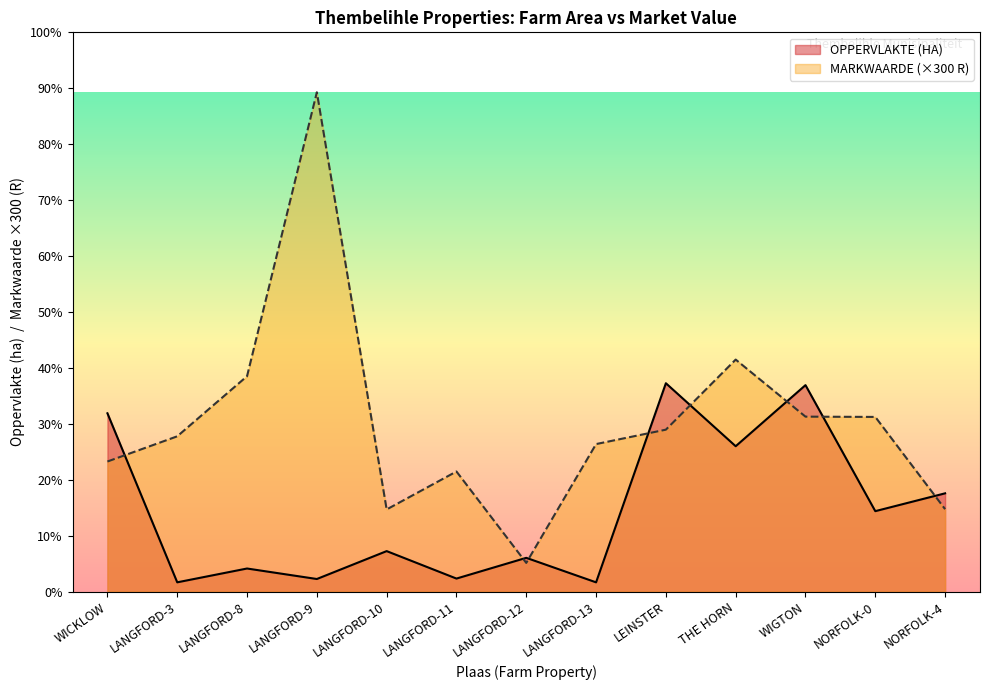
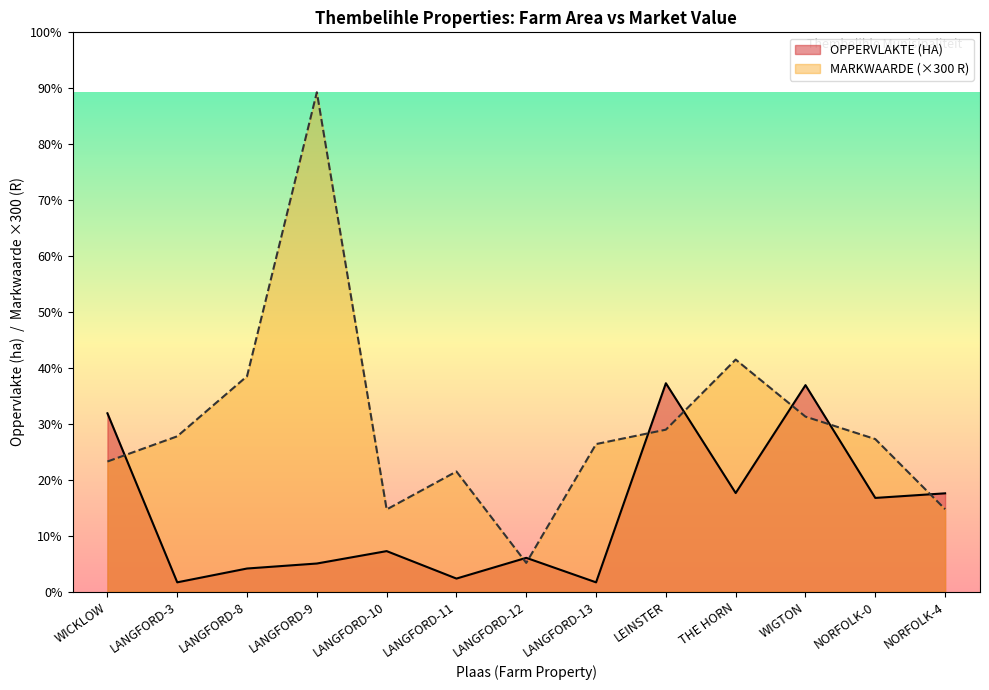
OPPERVLAKTE (HA), LANGFORD-9: 2% -> 5%
OPPERVLAKTE (HA), THE HORN: 26% -> 18%
OPPERVLAKTE (HA), NORFOLK-0: 14% -> 17%
MARKWAARDE (×300 R), NORFOLK-0: 31% -> 27%
